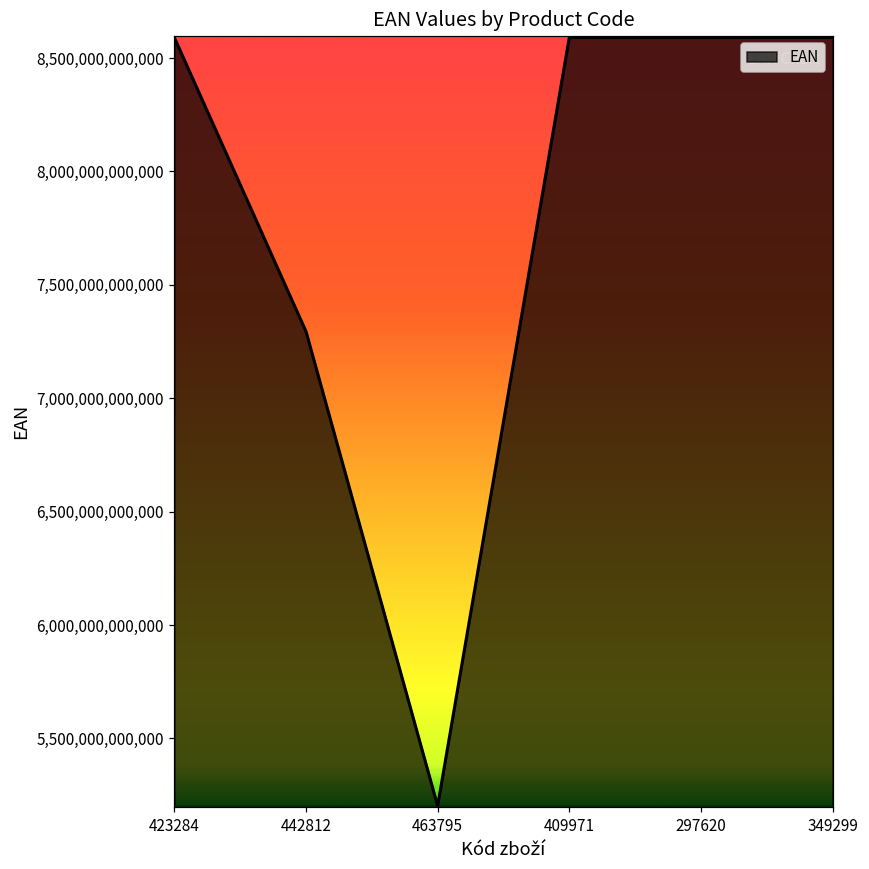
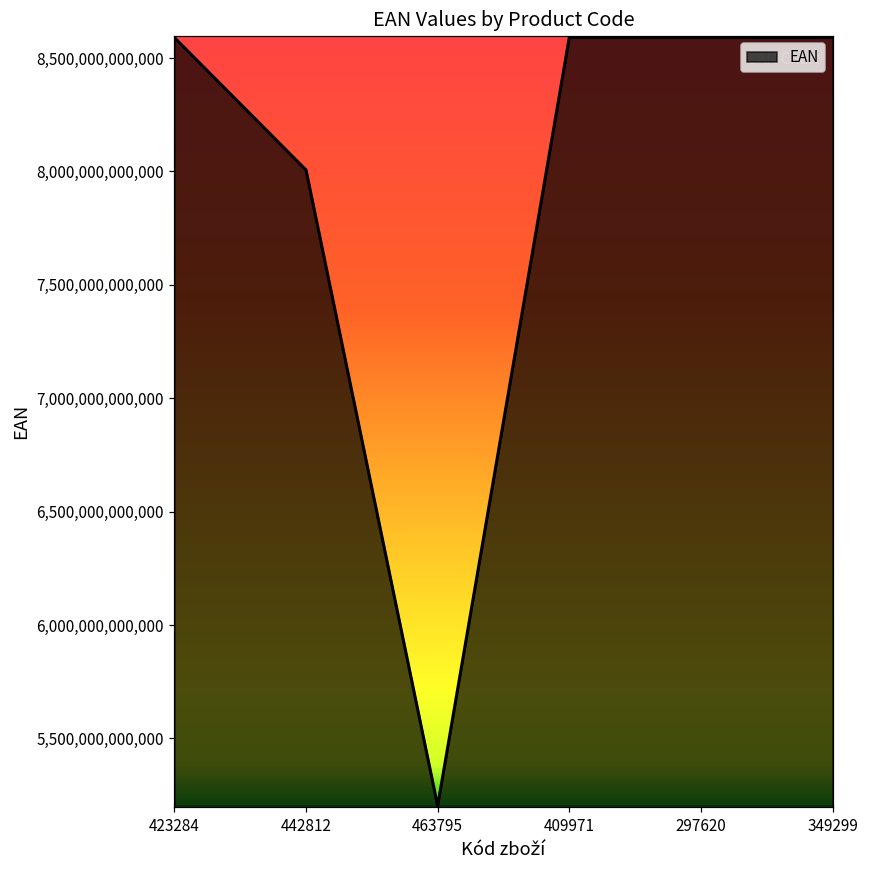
442812: 7,290,000,000,000 -> 8,010,000,000,000
